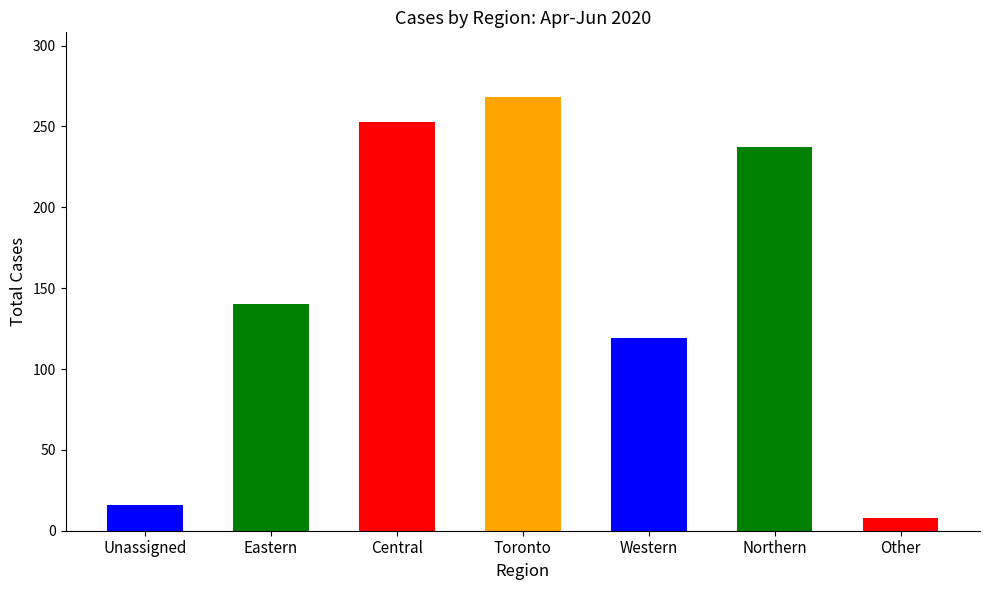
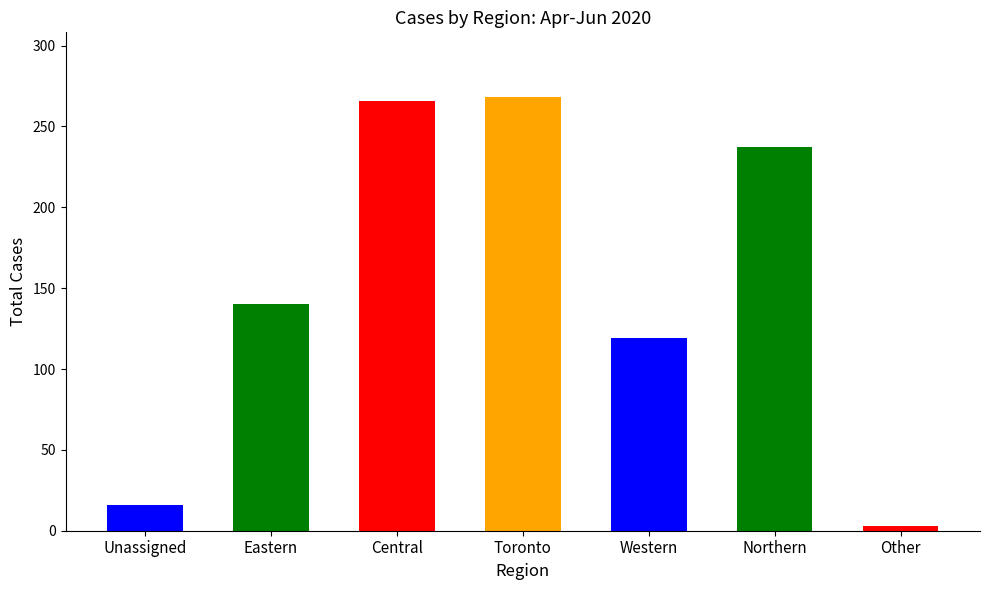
Central: 253 -> 266
Other: 8 -> 3
